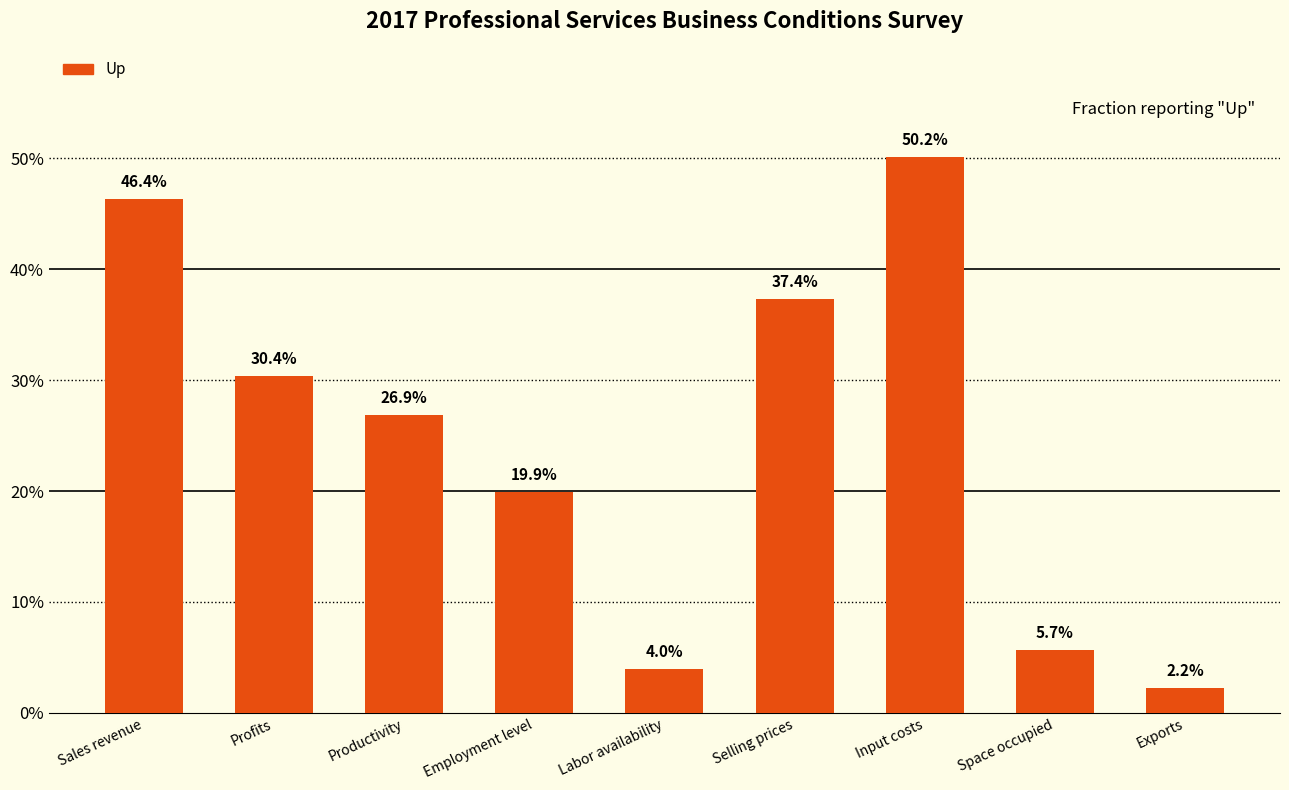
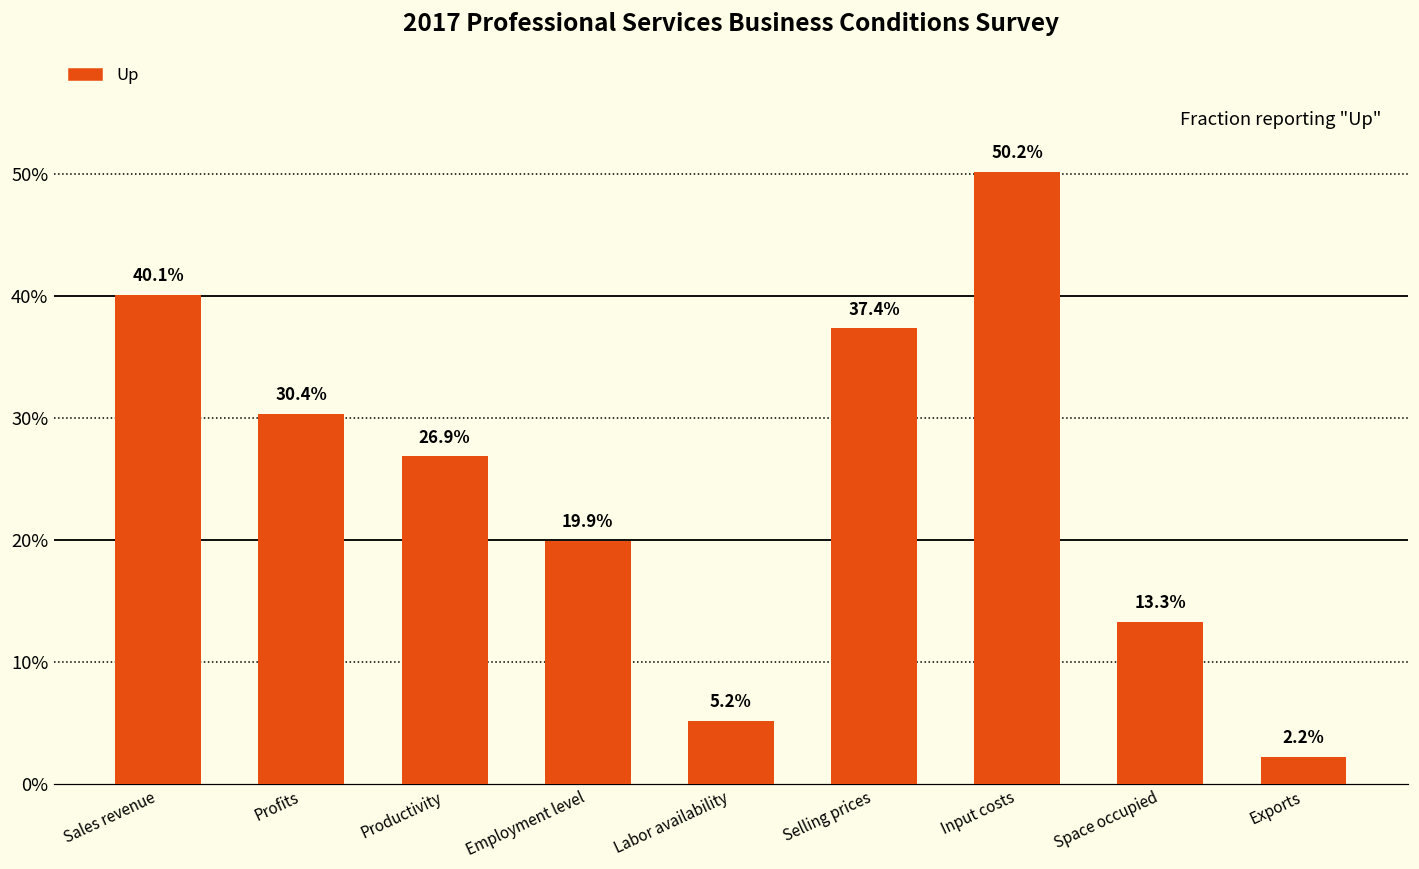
Sales revenue: 46.4% -> 40.1%
Labor availability: 4.0% -> 5.2%
Space occupied: 5.7% -> 13.3%
